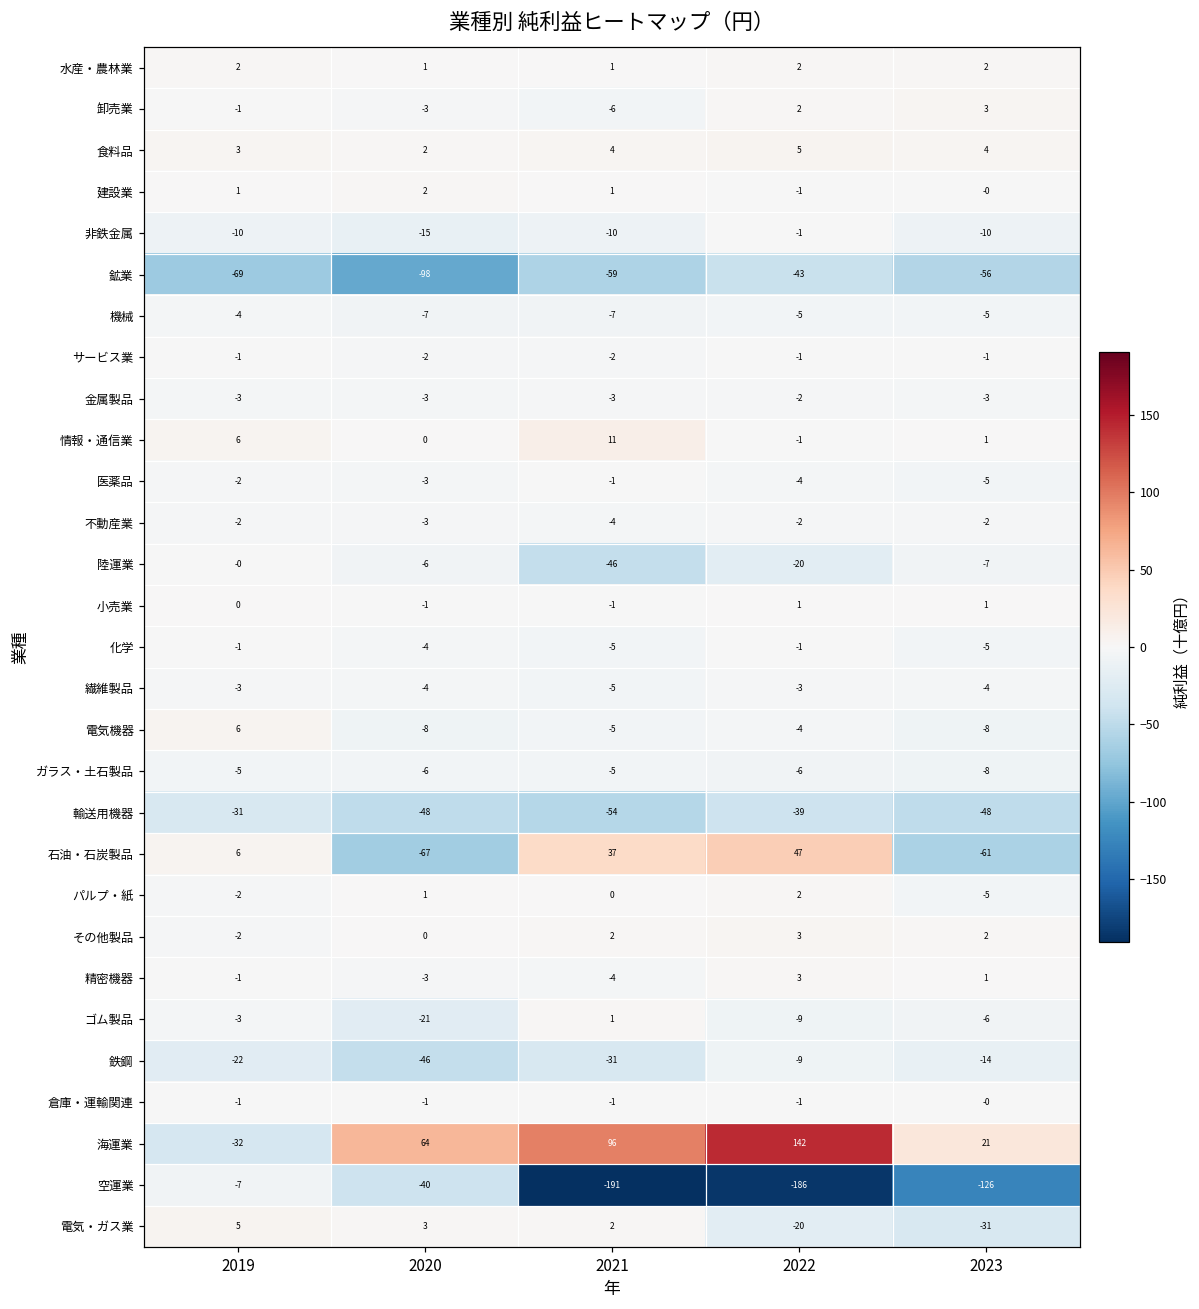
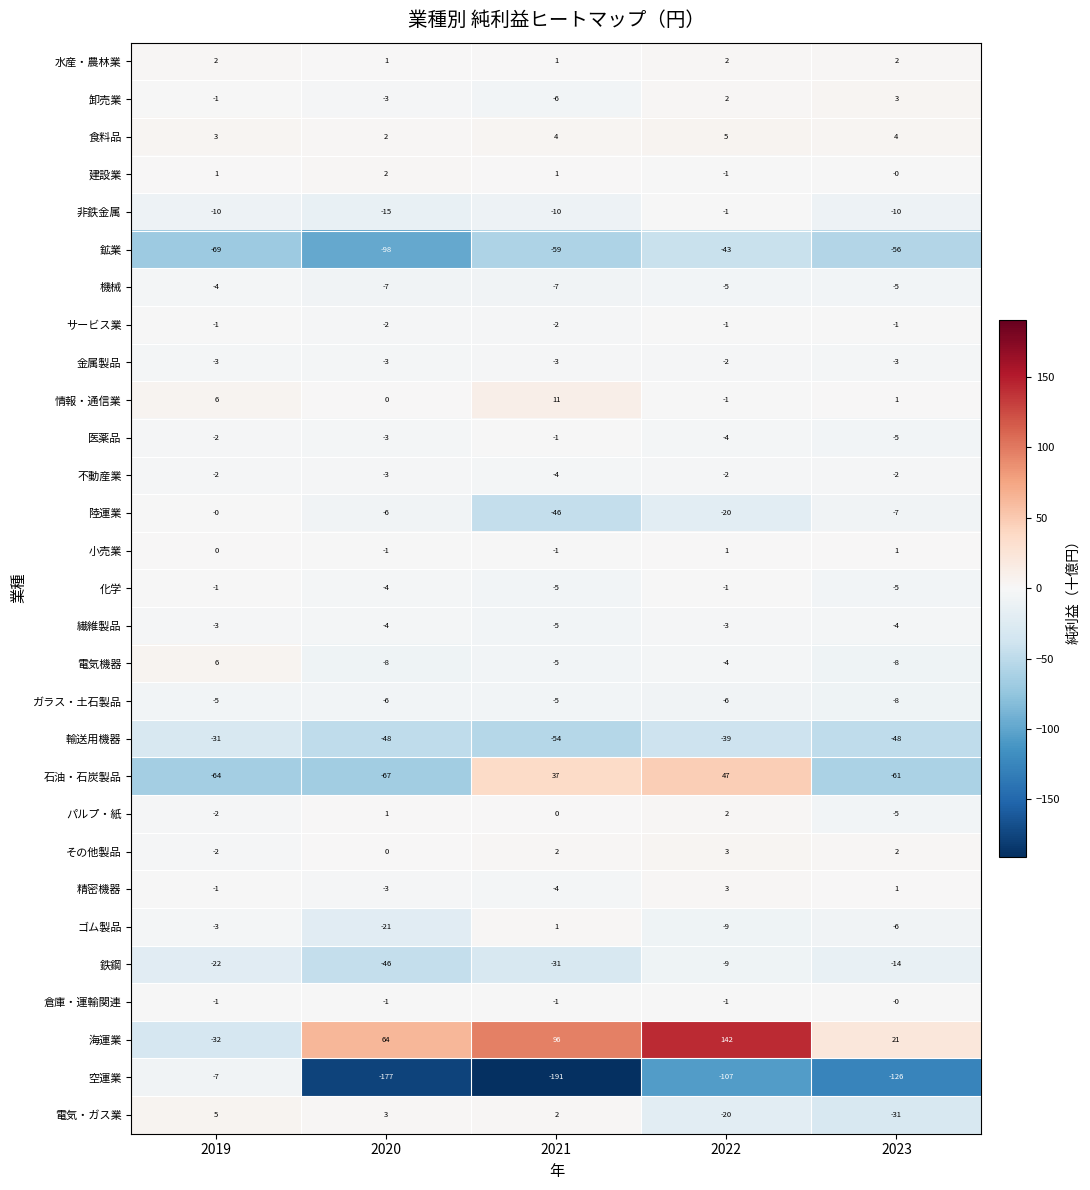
石油・石炭製品, 2019: 6 -> -64
空運業, 2020: -40 -> -177
空運業, 2022: -186 -> -107
